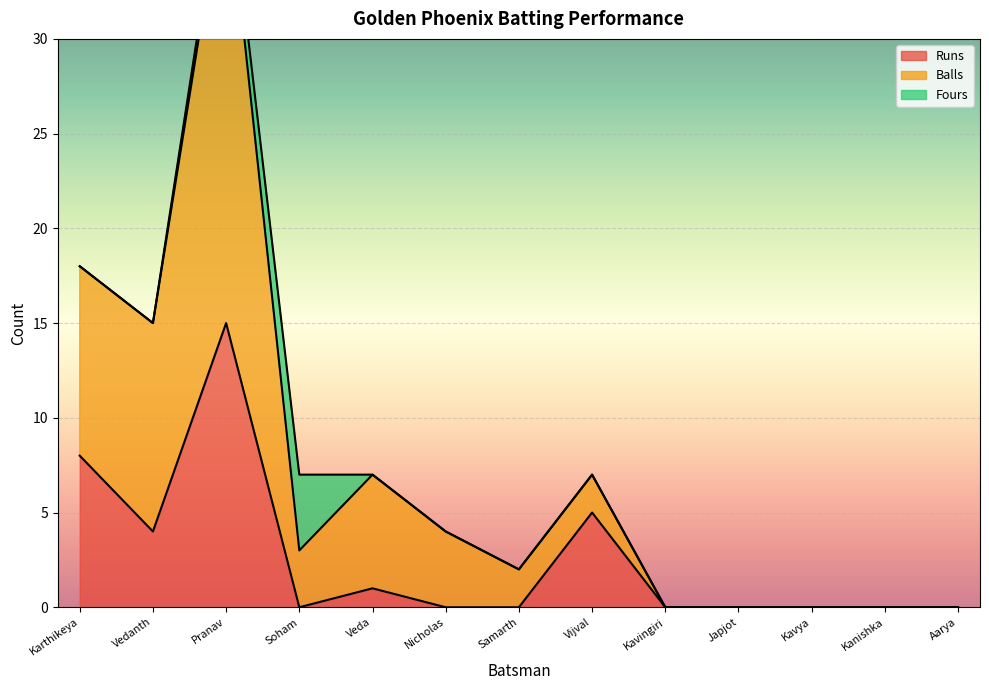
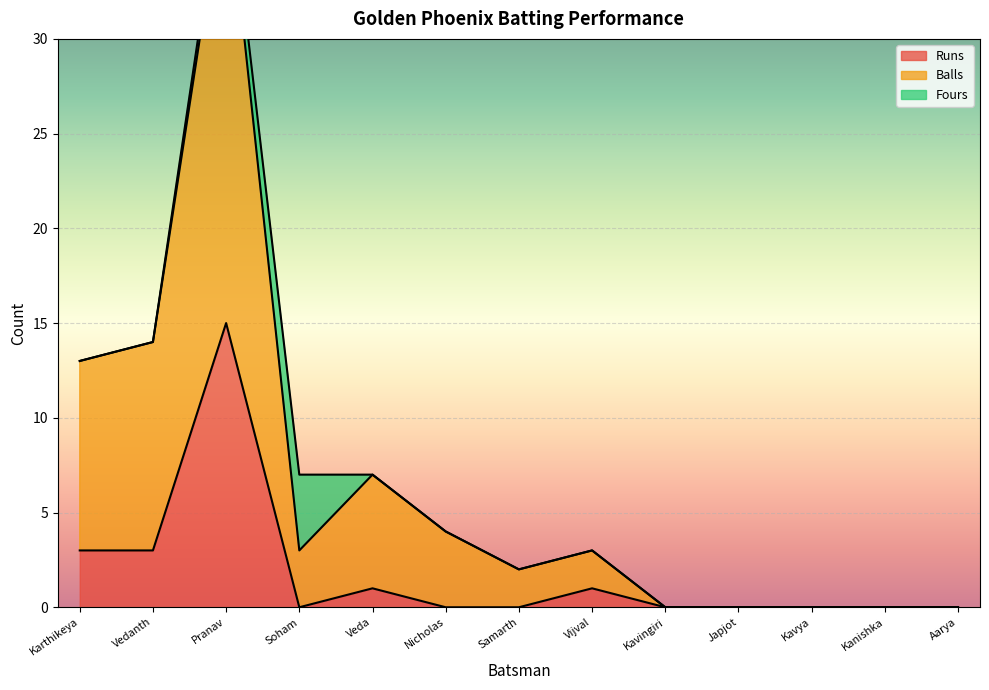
Runs, Karthikeya: 8 -> 3
Runs, Vedanth: 4 -> 3
Runs, Vijval: 5 -> 1
